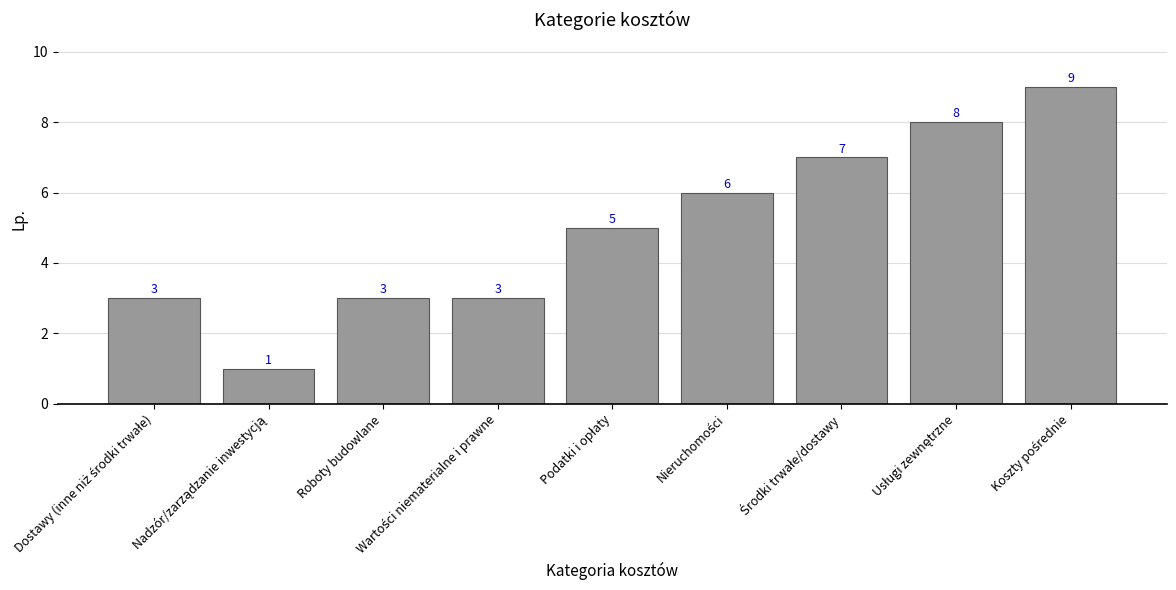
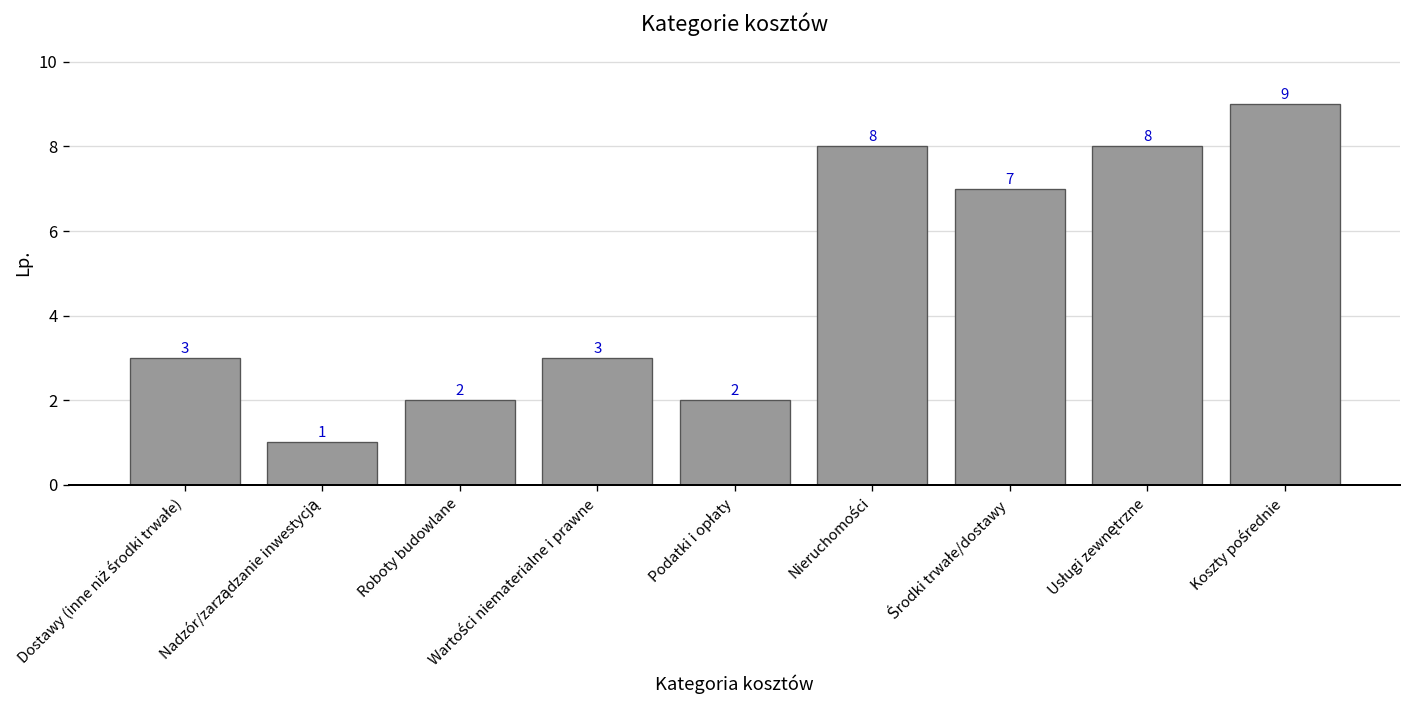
Roboty budowlane: 3 -> 2
Podatki i opłaty: 5 -> 2
Nieruchomości: 6 -> 8
